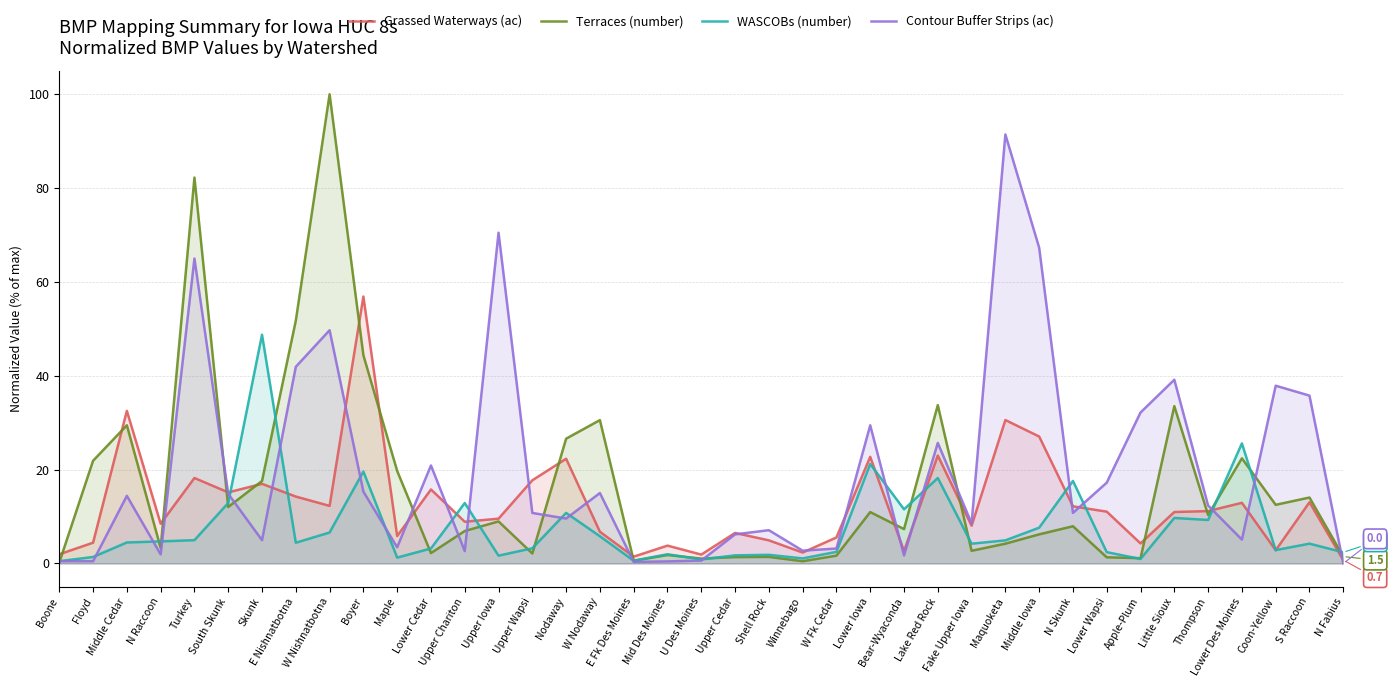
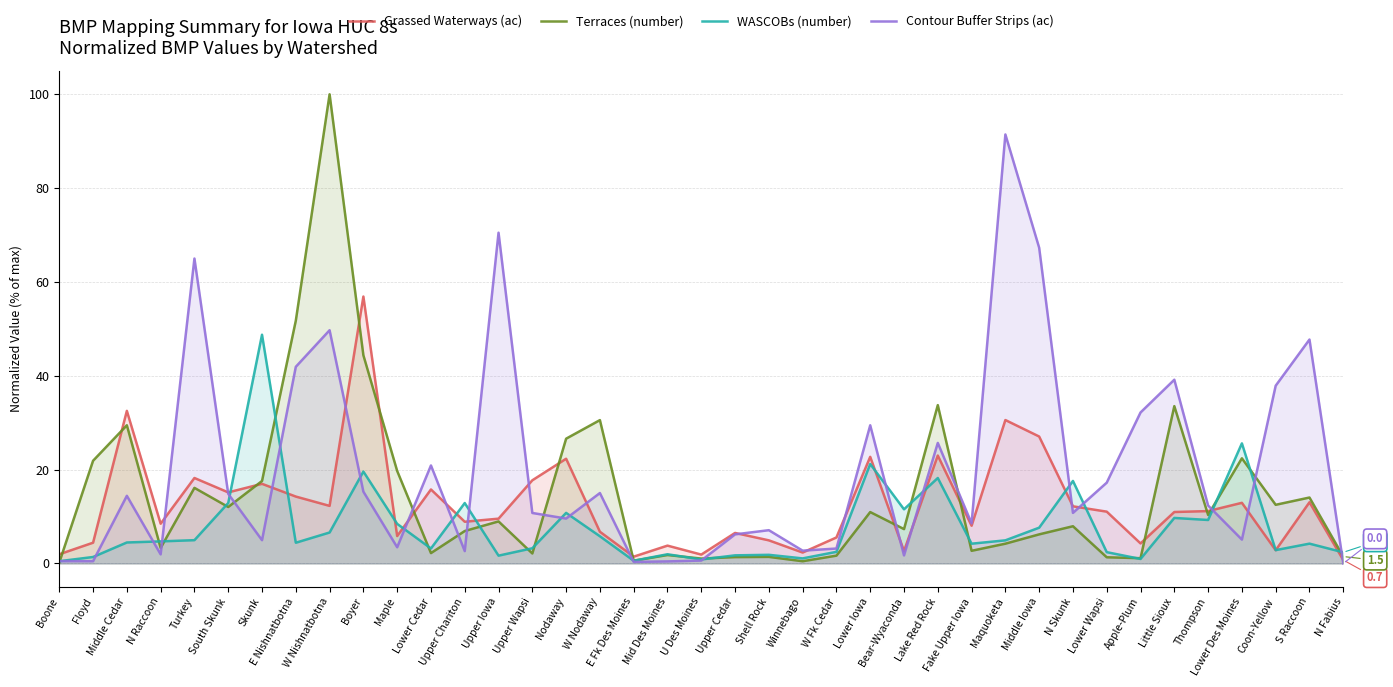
Terraces (number), Turkey: 82 -> 16
WASCOBs (number), Maple: 1 -> 8
Contour Buffer Strips (ac), S Raccoon: 36 -> 48
